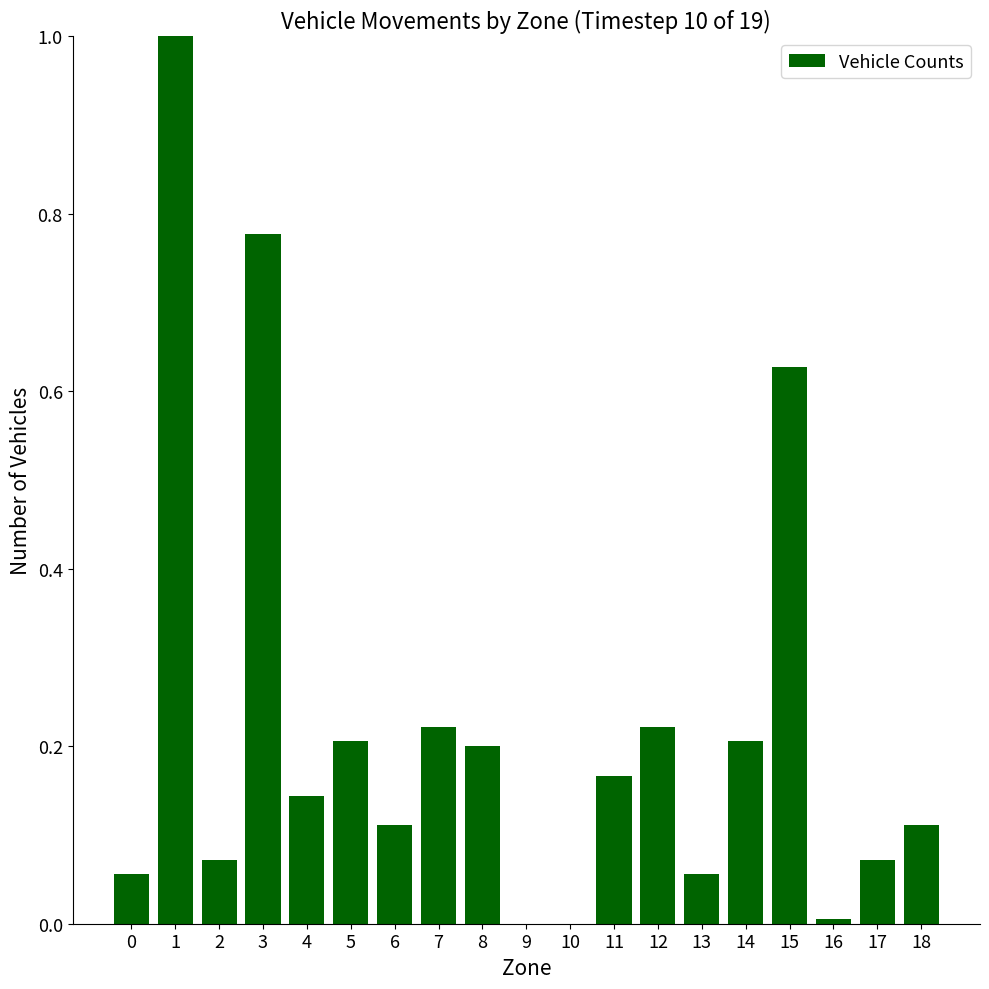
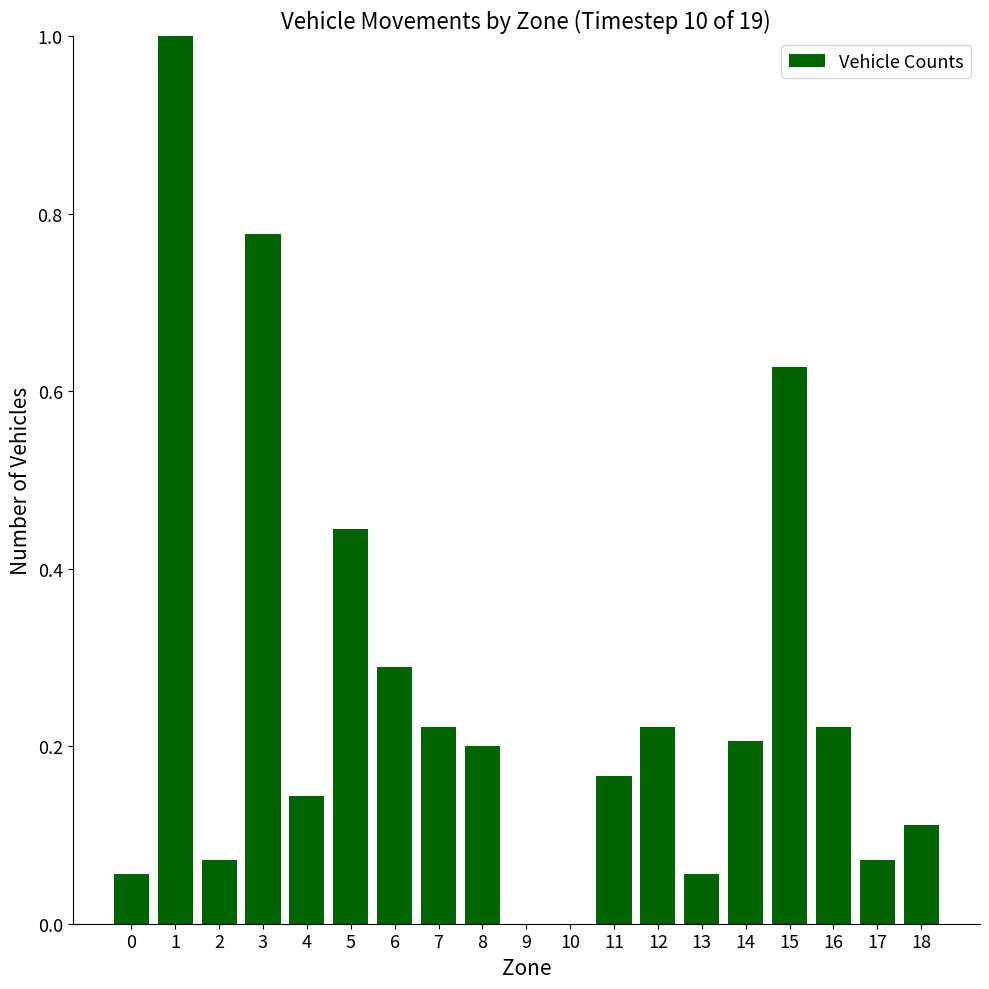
5: 0.21 -> 0.44
6: 0.11 -> 0.29
16: 0.01 -> 0.22
